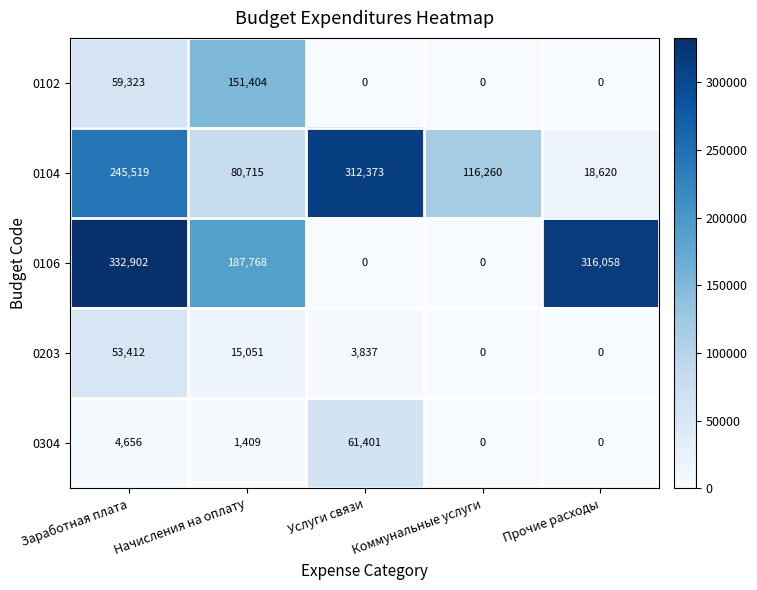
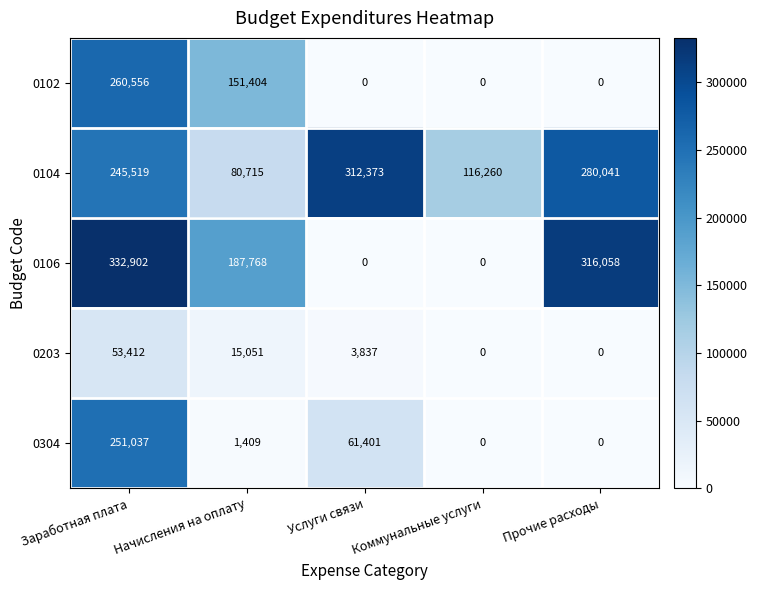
0102, Заработная плата: 59,323 -> 260,556
0104, Прочие расходы: 18,620 -> 280,041
0304, Заработная плата: 4,656 -> 251,037
